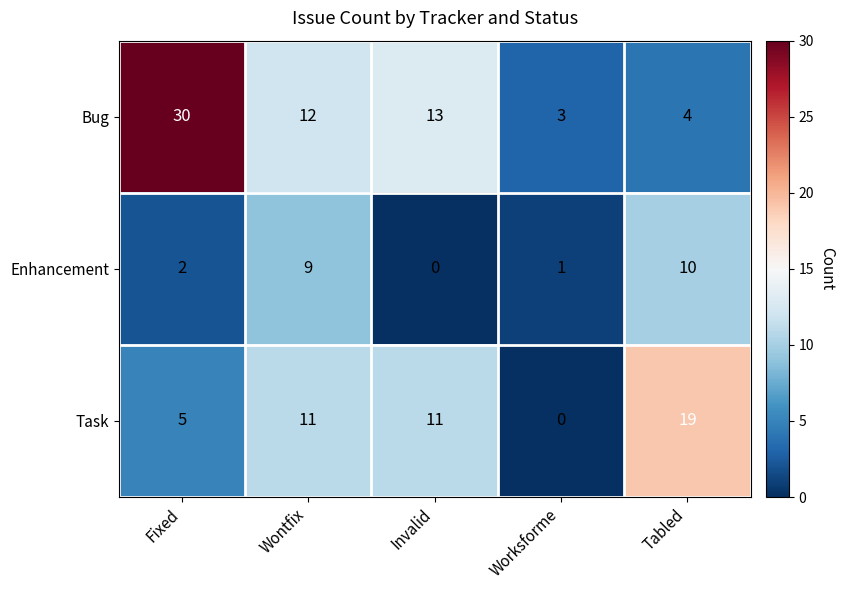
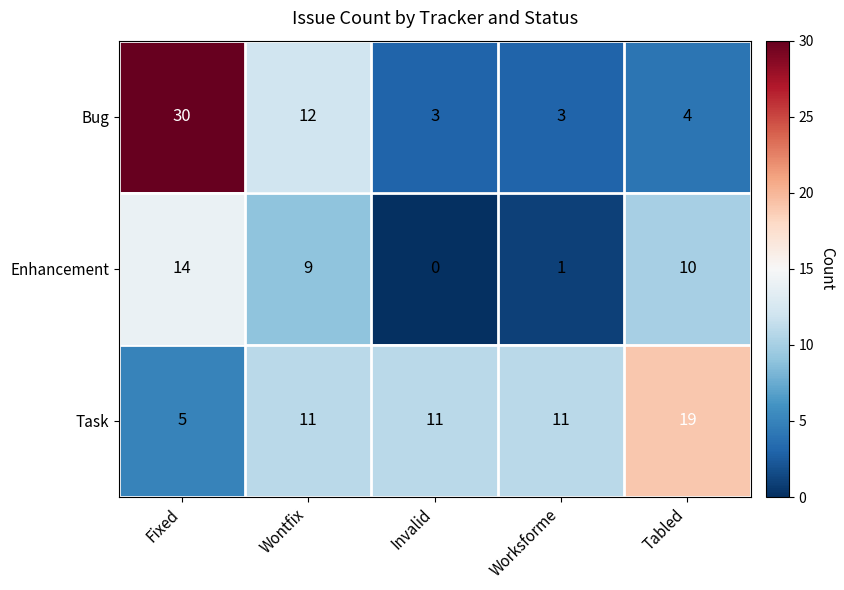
Bug, Invalid: 13 -> 3
Enhancement, Fixed: 2 -> 14
Task, Worksforme: 0 -> 11
